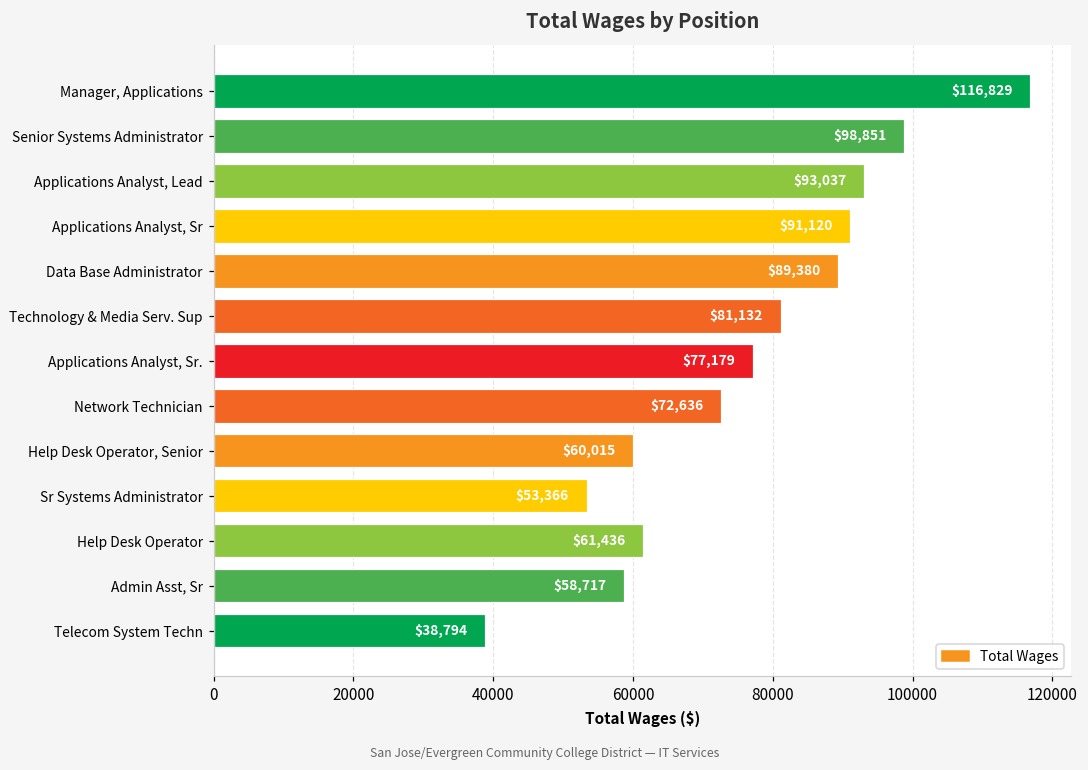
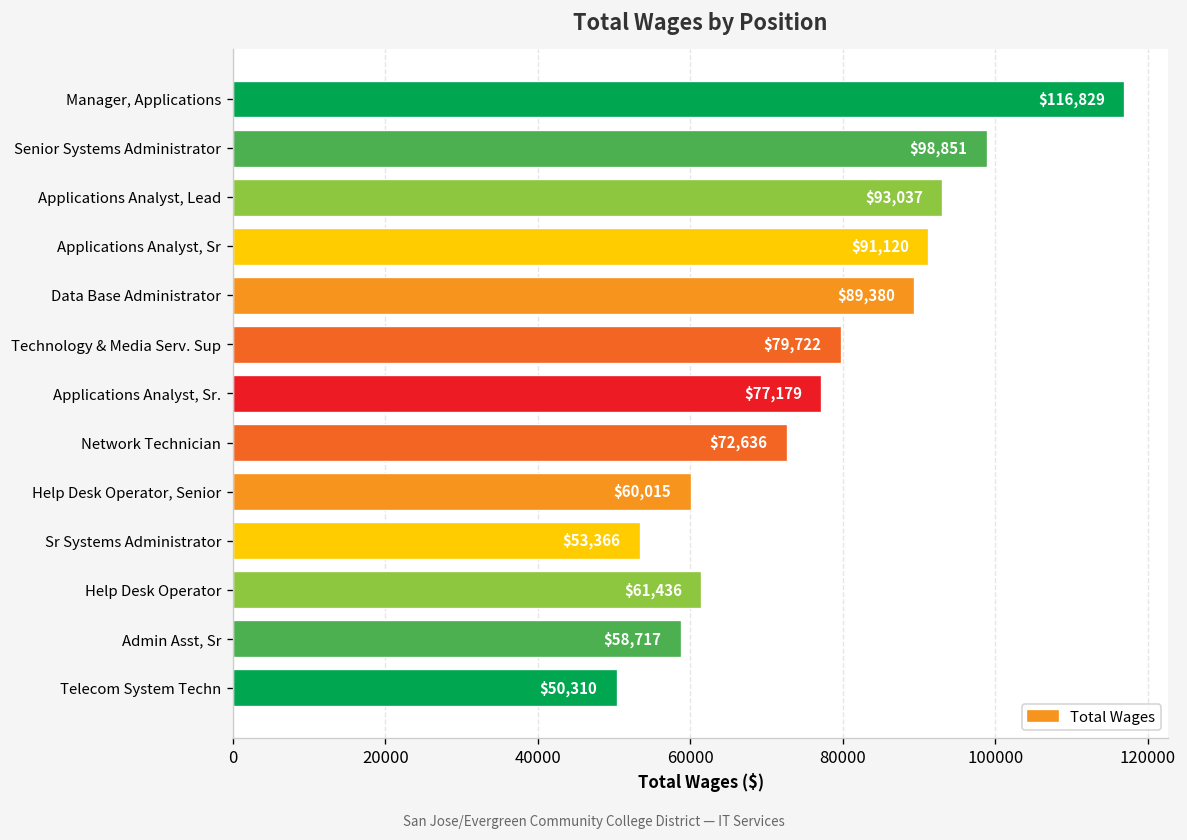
Technology & Media Serv. Sup: $81,132 -> $79,722
Telecom System Techn: $38,794 -> $50,310
